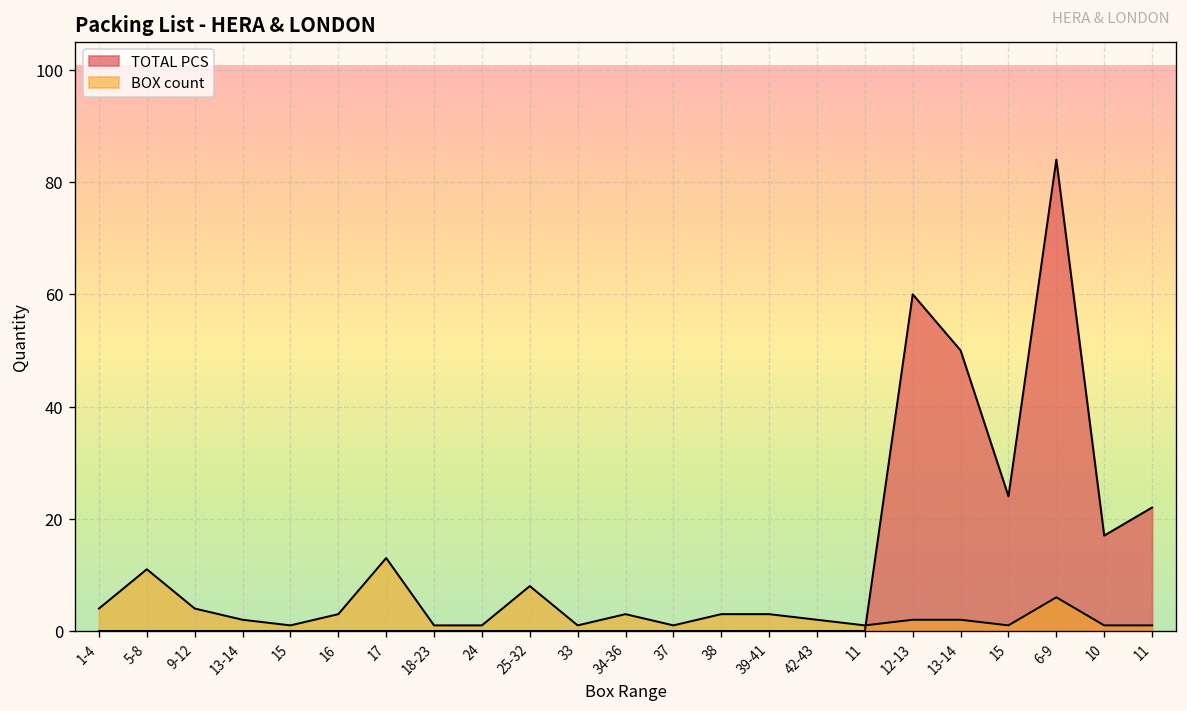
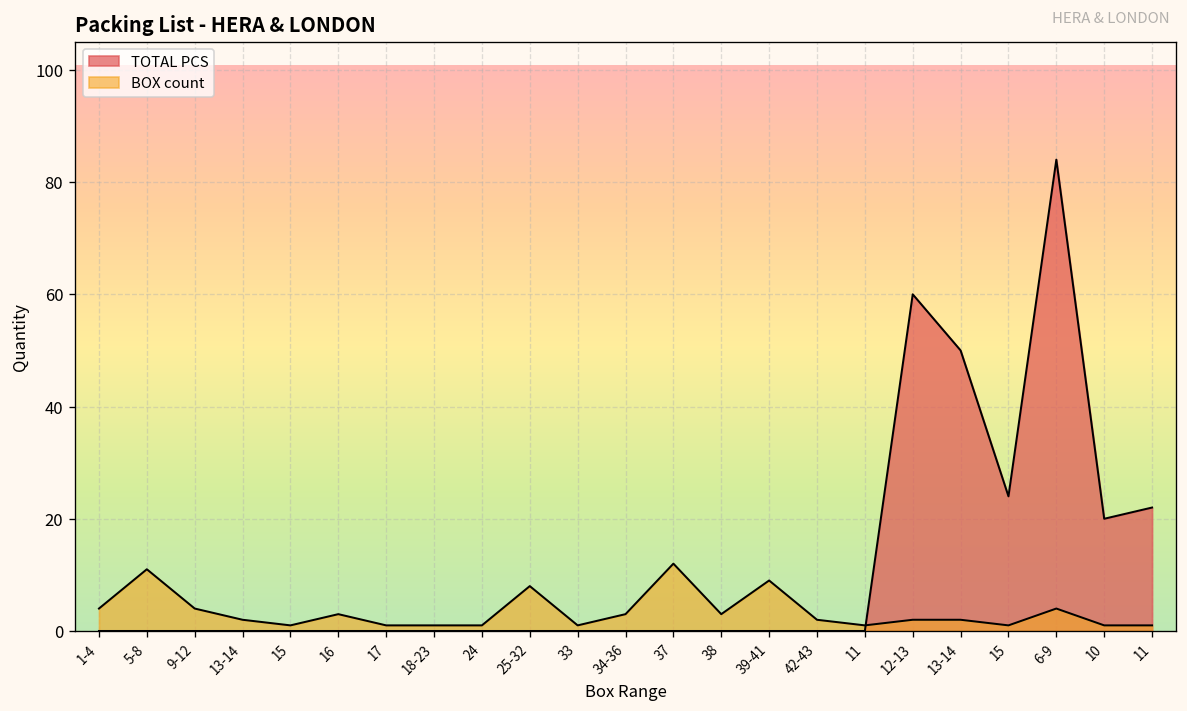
BOX count, 17: 13 -> 1
BOX count, 37: 1 -> 12
BOX count, 39-41: 3 -> 9
BOX count, 6-9: 6 -> 4
TOTAL PCS, 10: 17 -> 20
